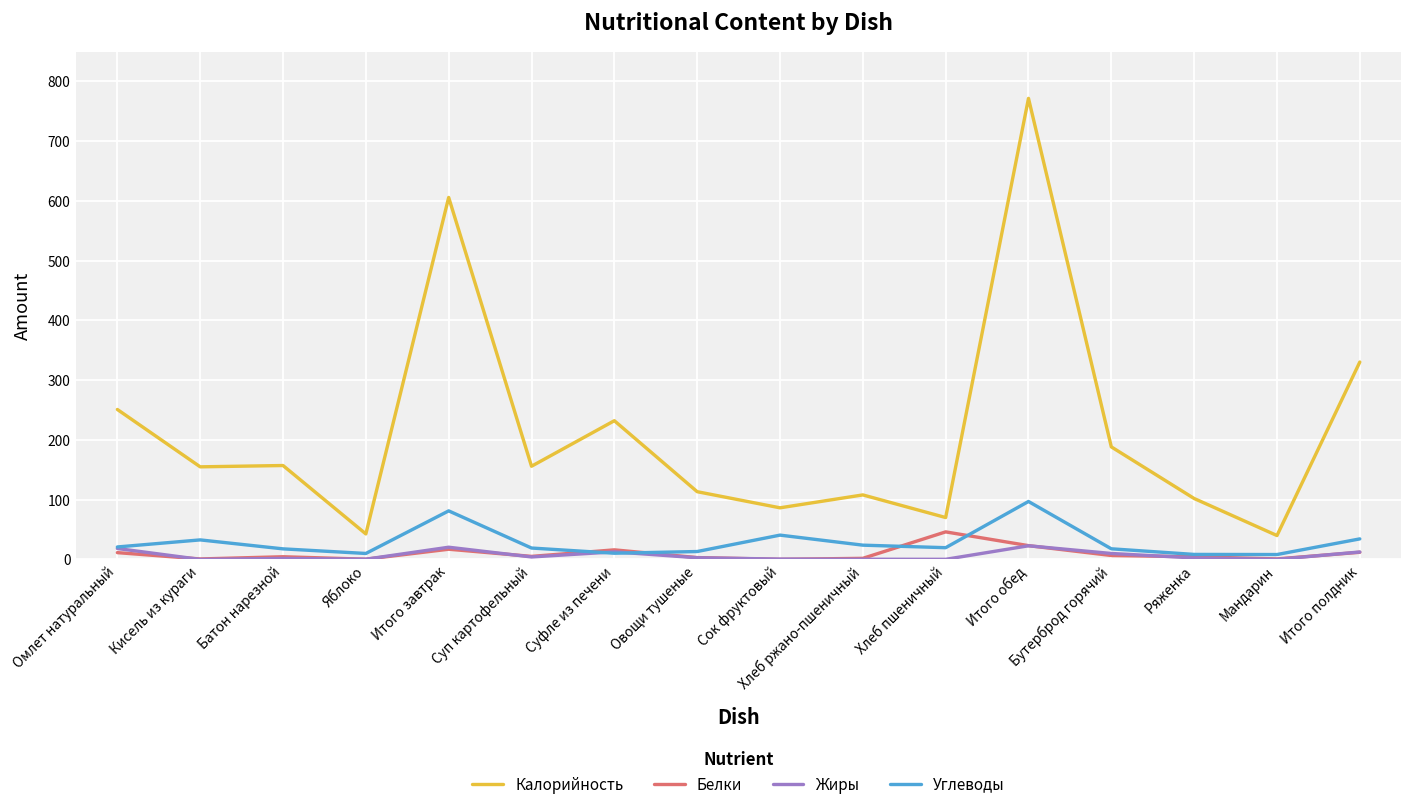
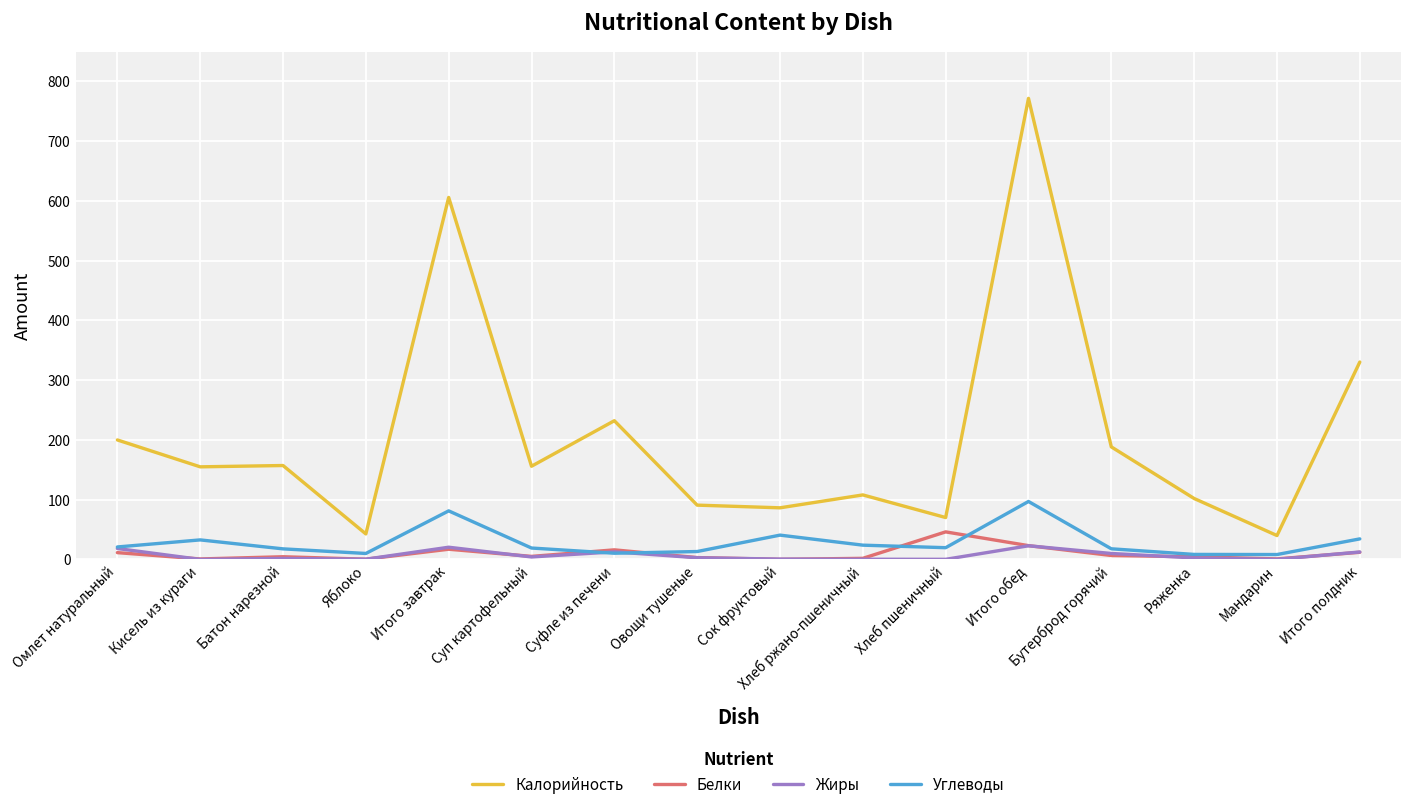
Калорийность, Омлет натуральный: 250 -> 200
Калорийность, Овощи тушеные: 110 -> 90
